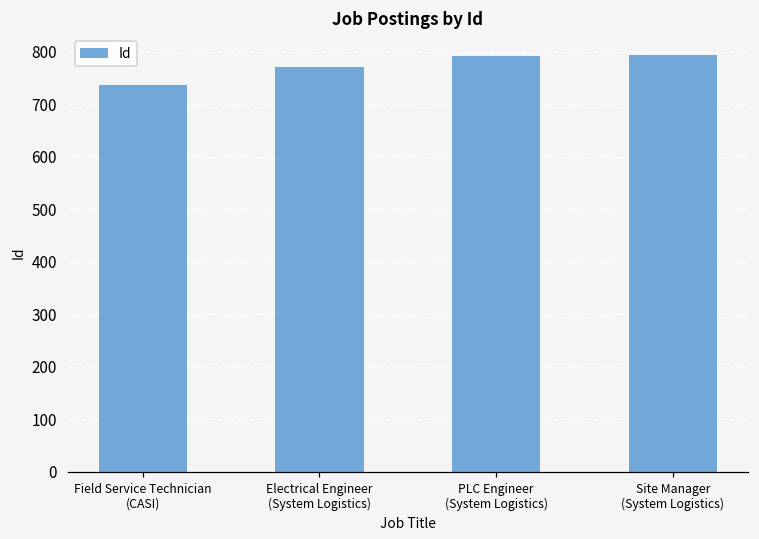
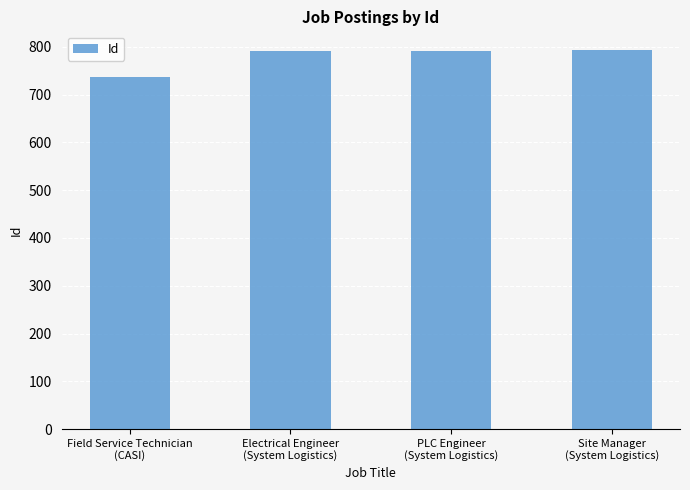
Electrical Engineer (System Logistics): 770 -> 790
